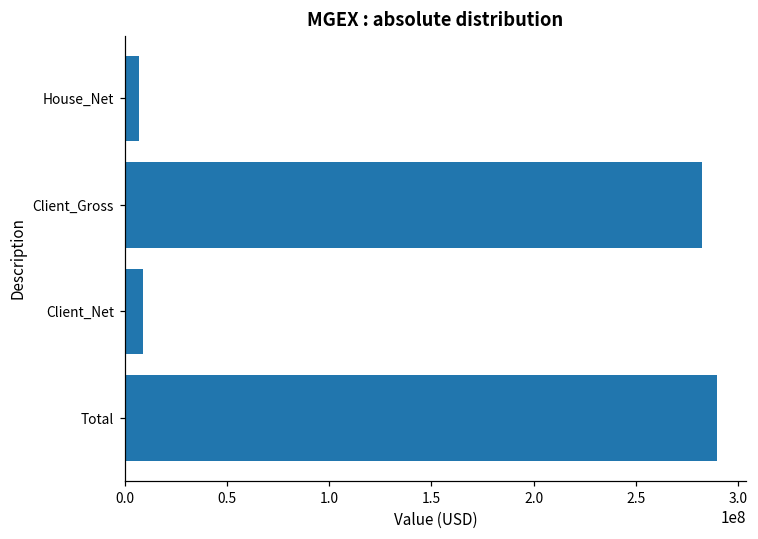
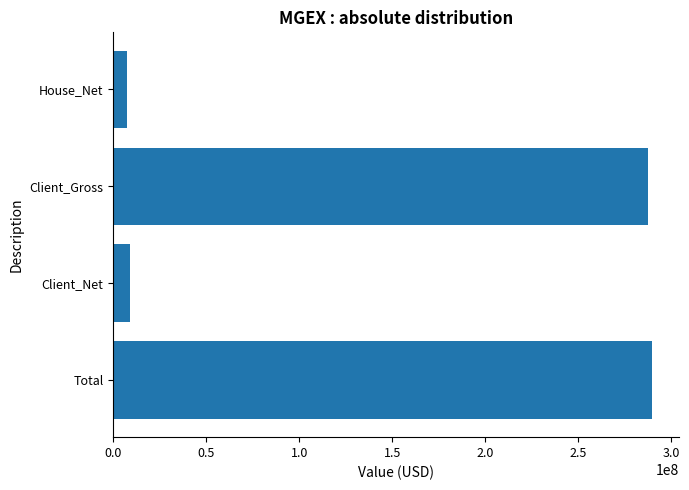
Client_Gross: 282000000 -> 287000000
